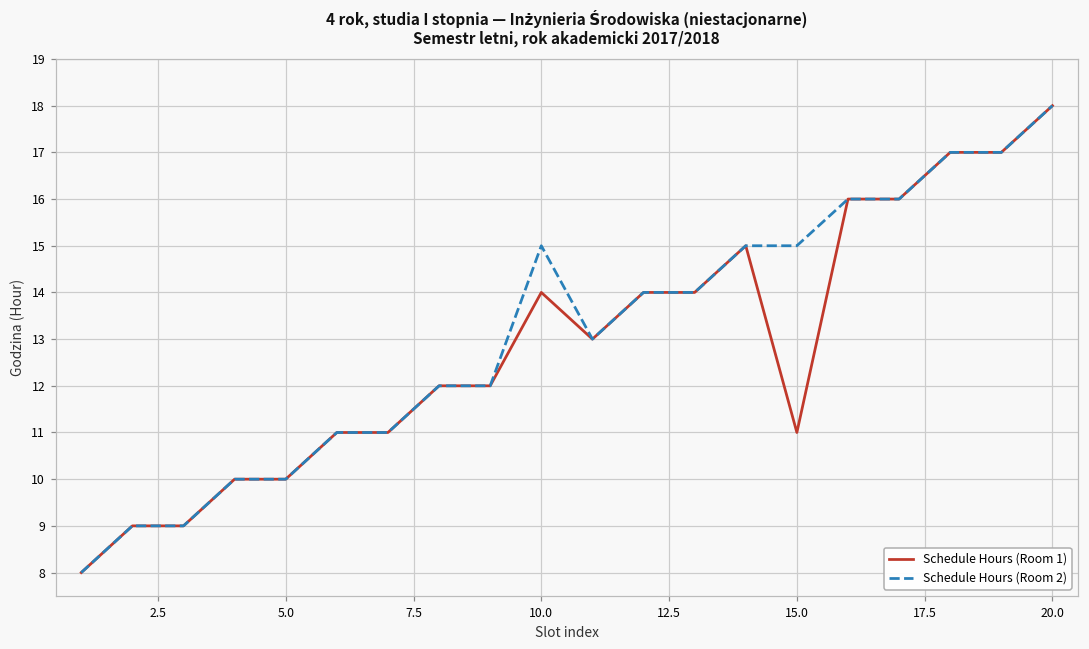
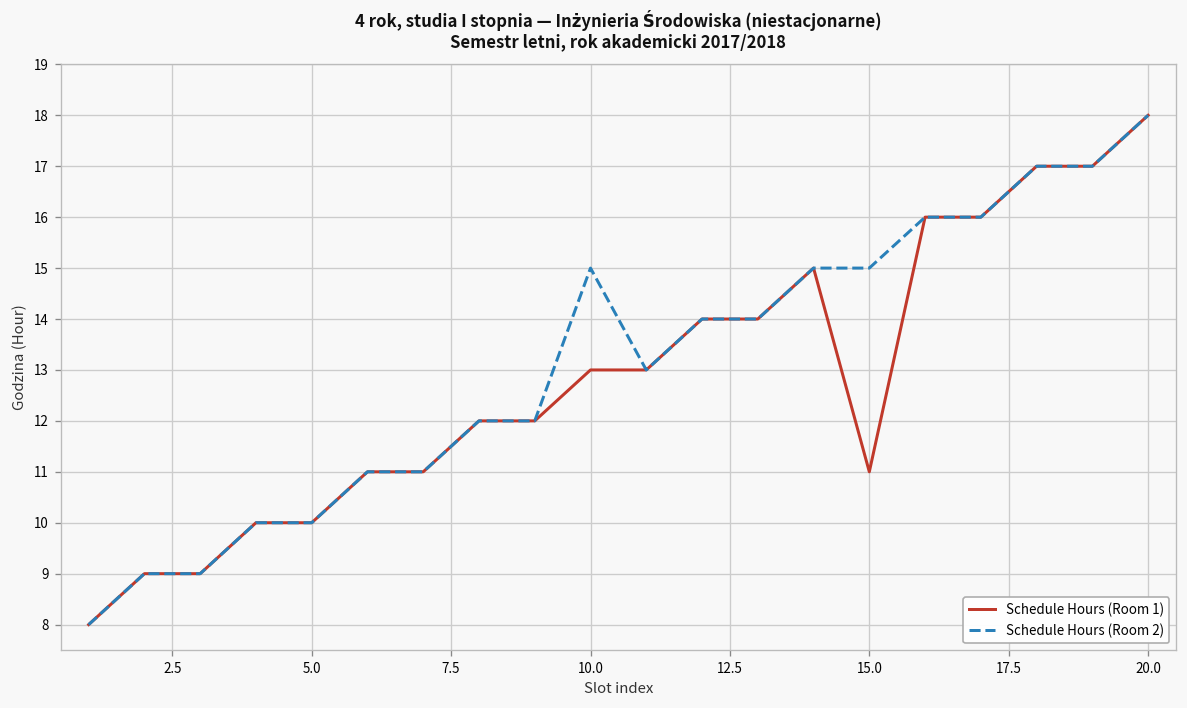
Schedule Hours (Room 1), 10.0: 14 -> 13
